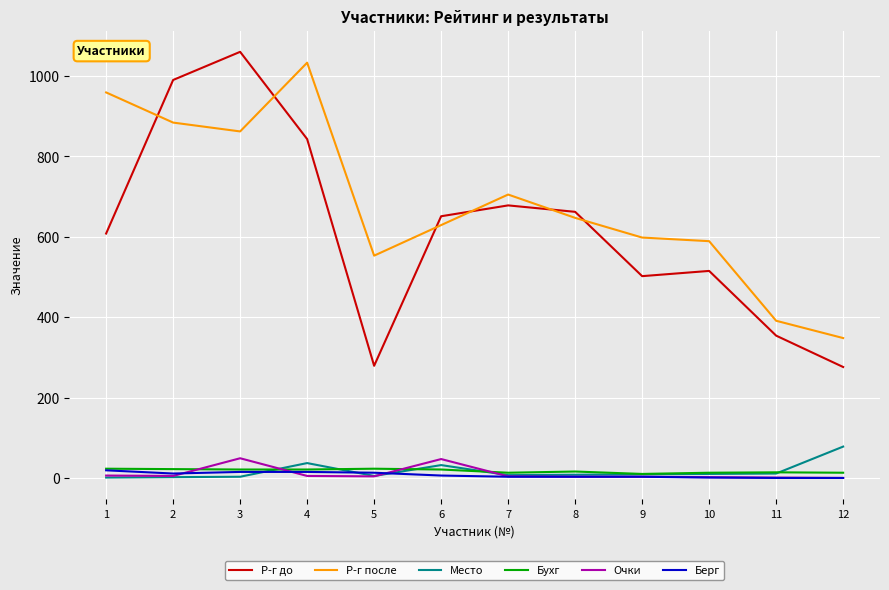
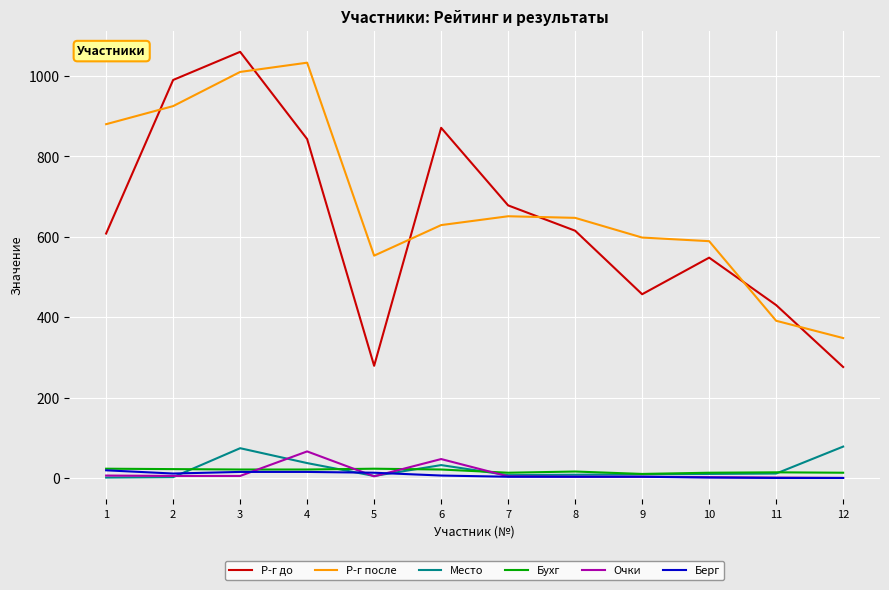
Р-г после, 1: 960 -> 880
Р-г после, 2: 880 -> 930
Р-г после, 3: 860 -> 1010
Место, 3: 0 -> 70
Очки, 3: 50 -> 10
Очки, 4: 10 -> 70
Р-г до, 6: 650 -> 870
Р-г после, 7: 710 -> 650
Р-г до, 8: 660 -> 620
Р-г до, 9: 500 -> 460
Р-г до, 10: 520 -> 550
Р-г до, 11: 350 -> 430
